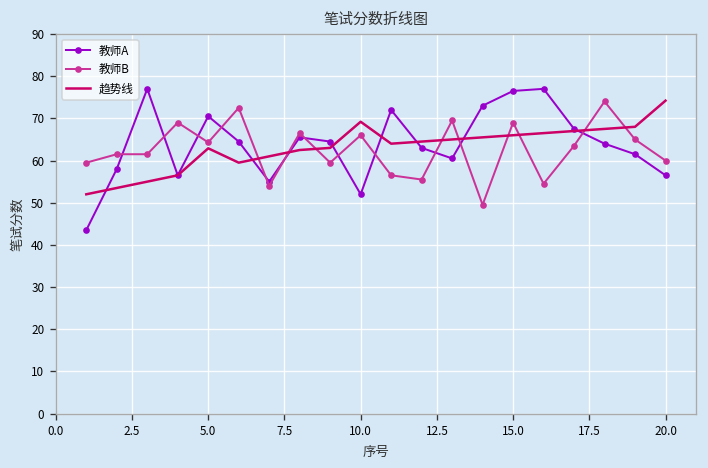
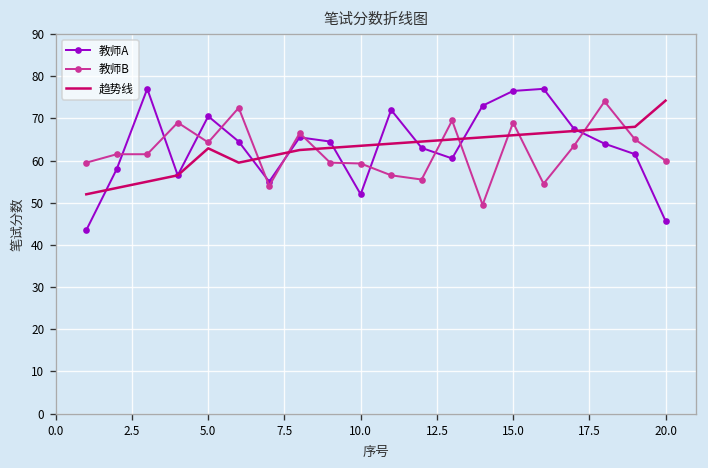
教师B, 10.0: 66 -> 59
趋势线, 10.0: 69 -> 64
教师A, 20.0: 57 -> 46
